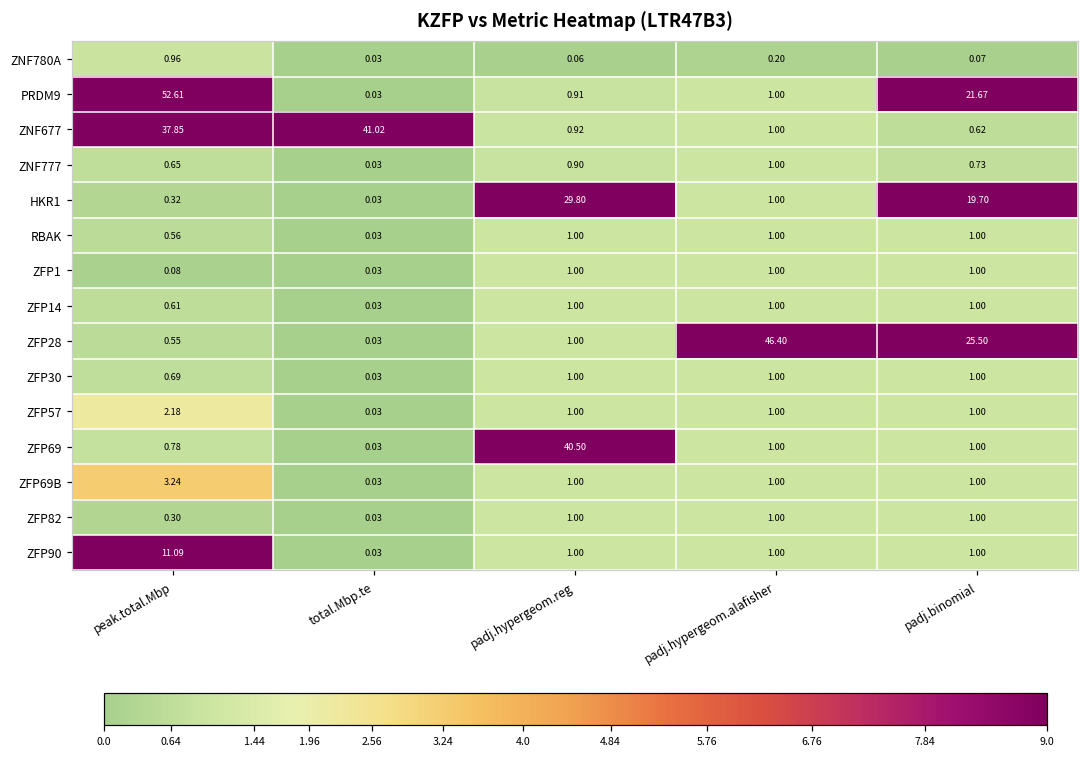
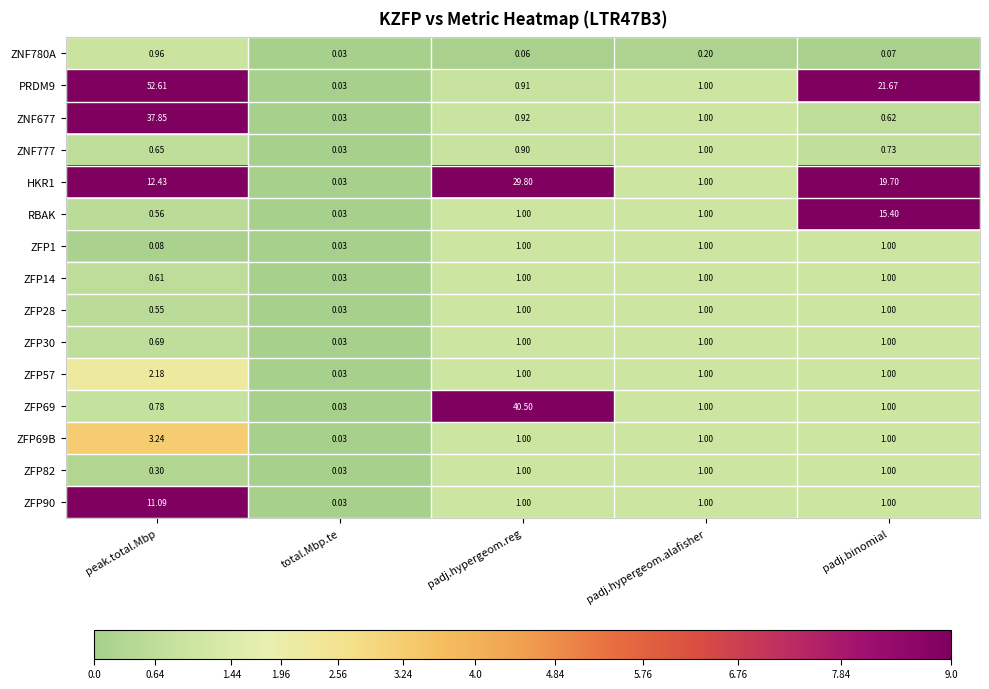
ZNF677, total.Mbp.te: 41.02 -> 0.03
HKR1, peak.total.Mbp: 0.32 -> 12.43
RBAK, padj.binomial: 1.00 -> 15.40
ZFP28, padj.hypergeom.alafisher: 46.40 -> 1.00
ZFP28, padj.binomial: 25.50 -> 1.00
